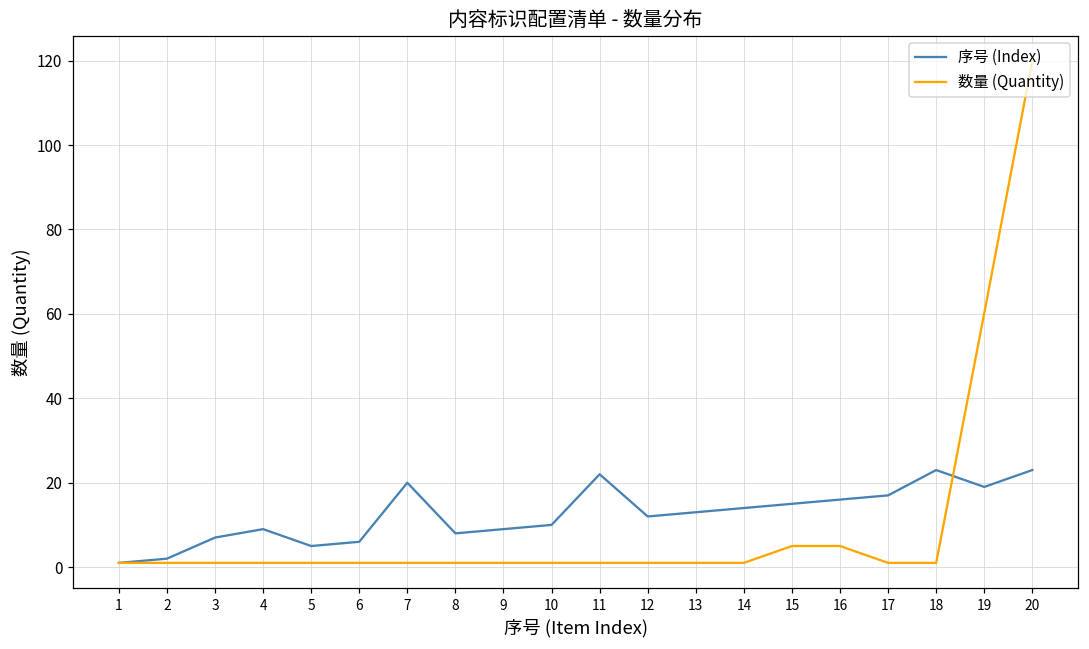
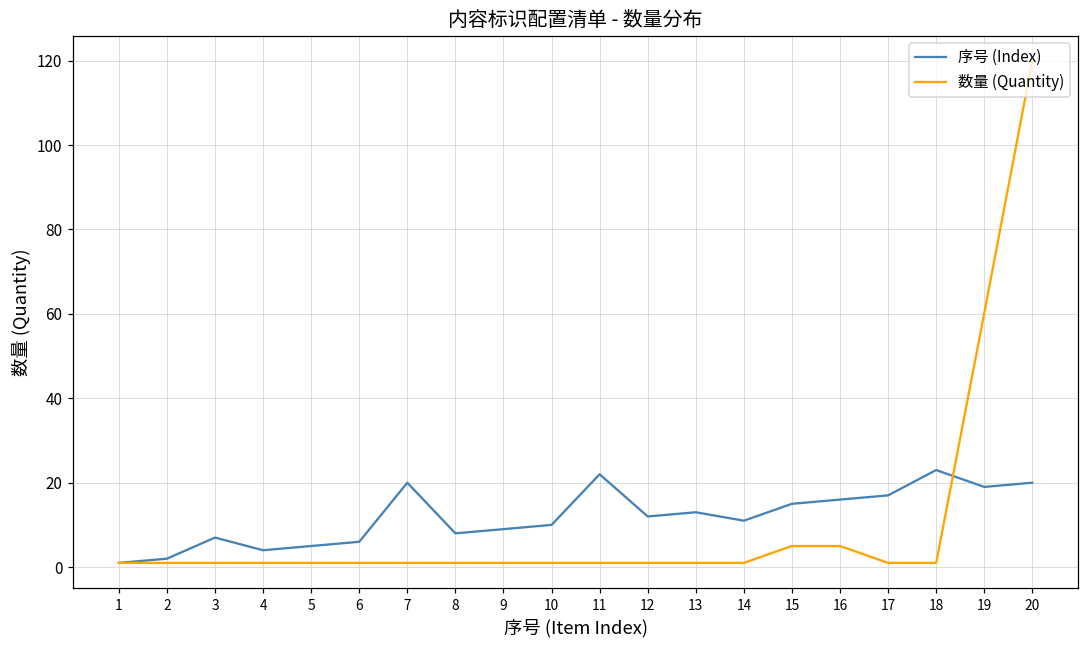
序号 (Index), 4: 9 -> 4
序号 (Index), 14: 14 -> 11
序号 (Index), 20: 23 -> 20
